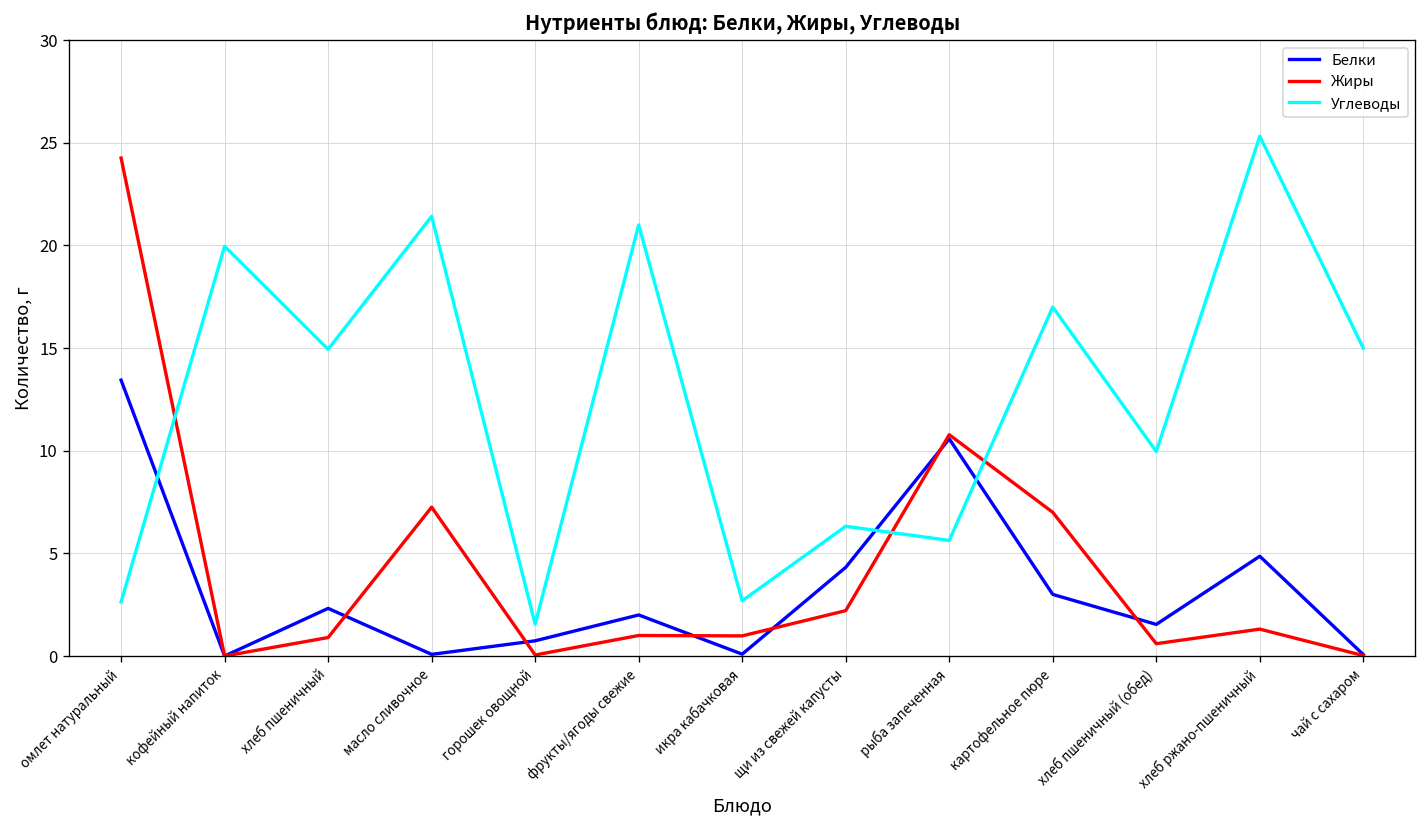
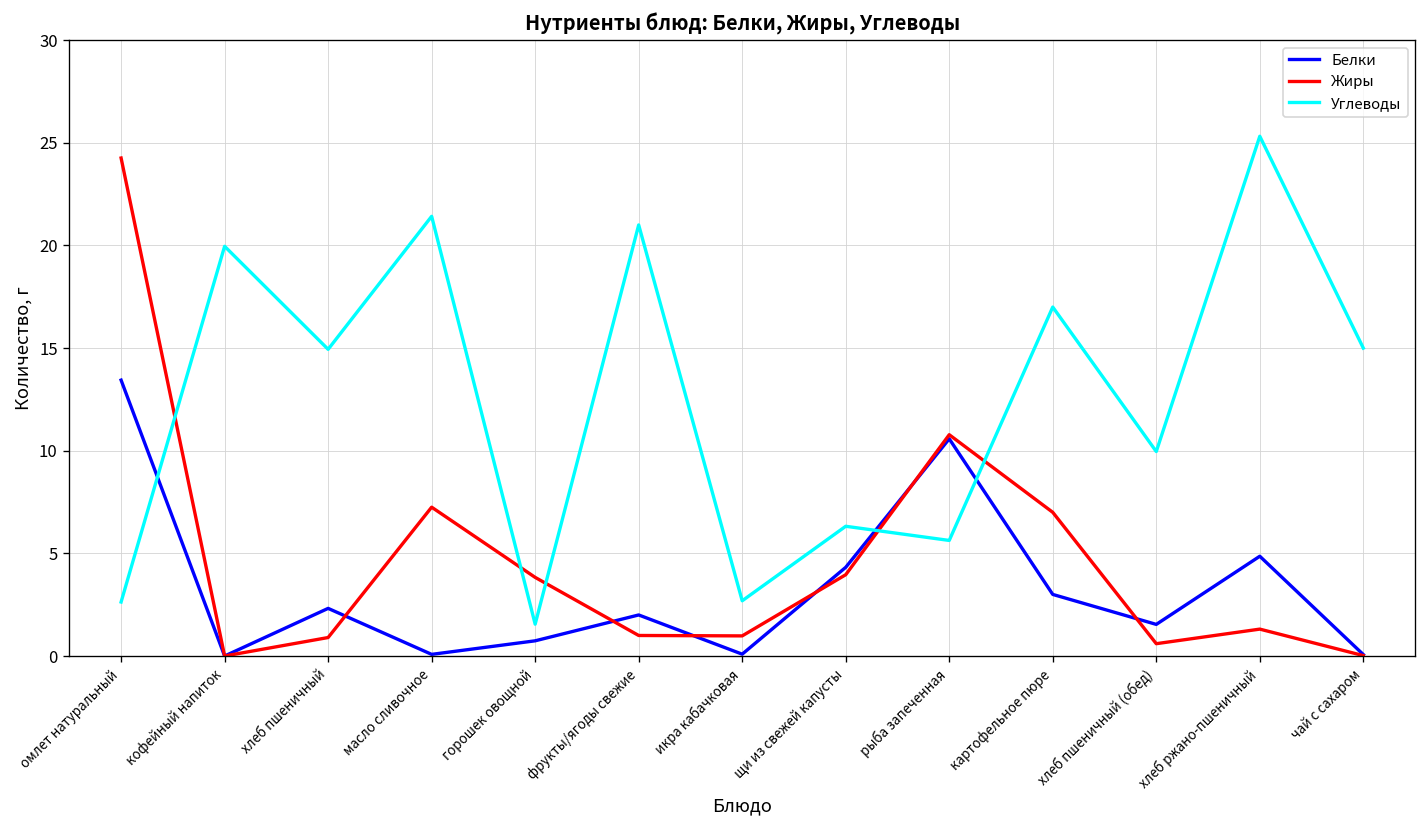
Жиры, горошек овощной: 0.1 -> 3.8
Жиры, щи из свежей капусты: 2.2 -> 4.0
